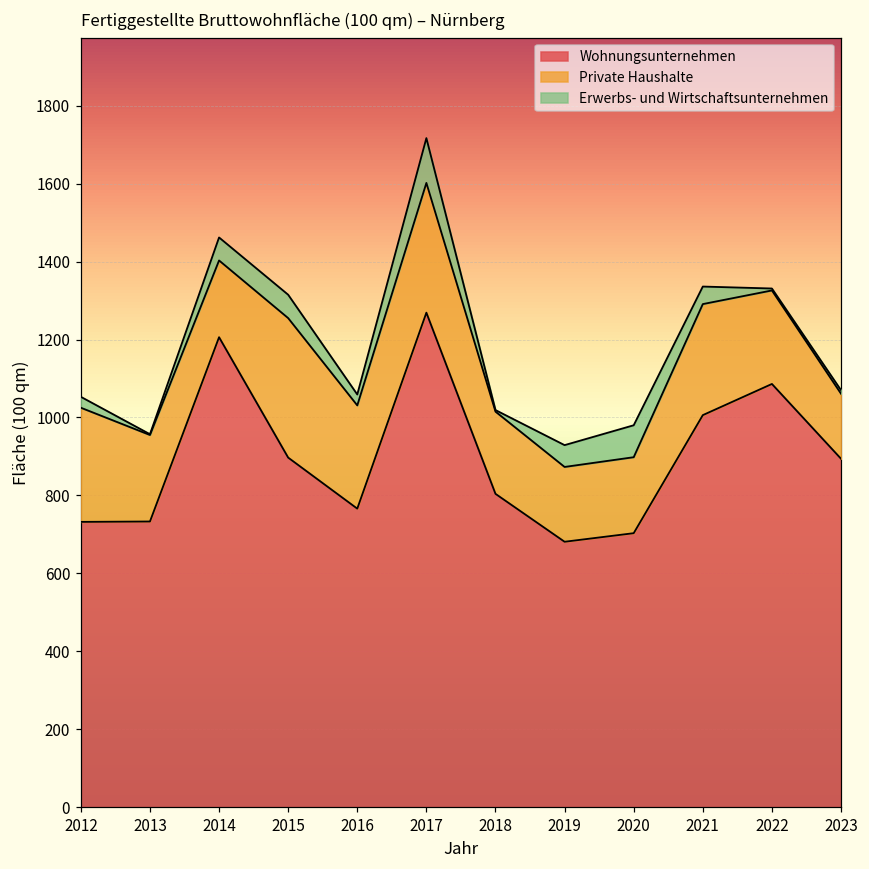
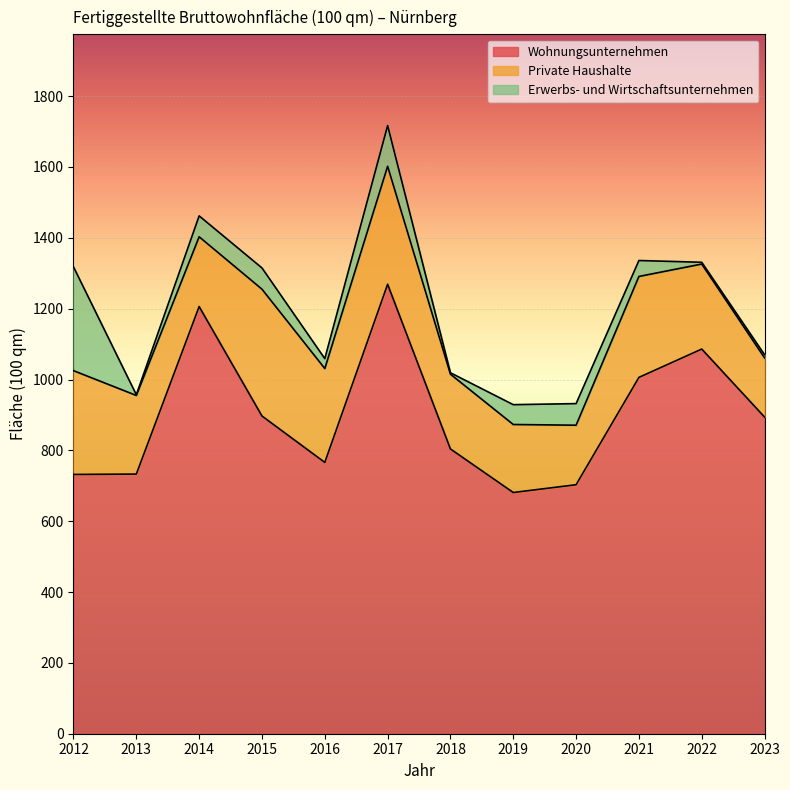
Erwerbs- und Wirtschaftsunternehmen, 2012: 30 -> 290
Private Haushalte, 2020: 200 -> 170
Erwerbs- und Wirtschaftsunternehmen, 2020: 80 -> 60
